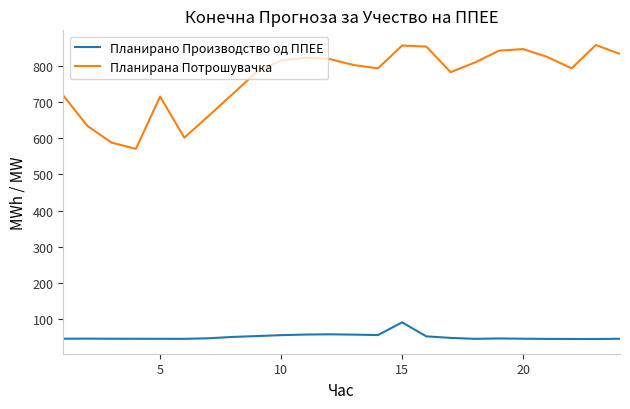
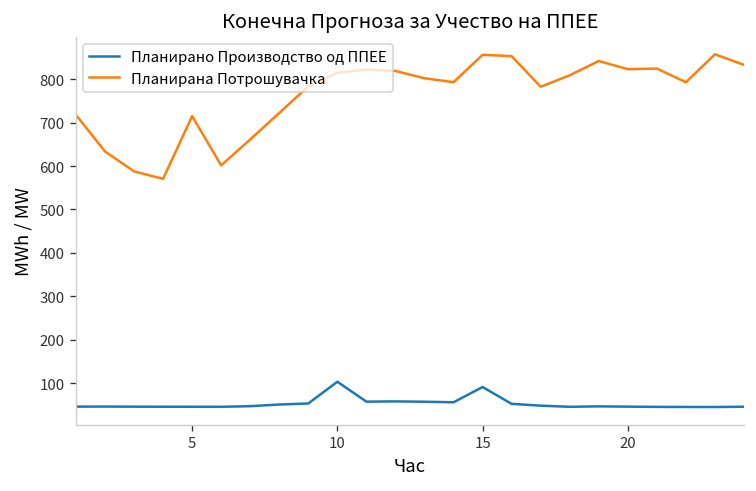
Планирано Производство од ППЕЕ, 10: 60 -> 100
Планирана Потрошувачка, 20: 850 -> 820
